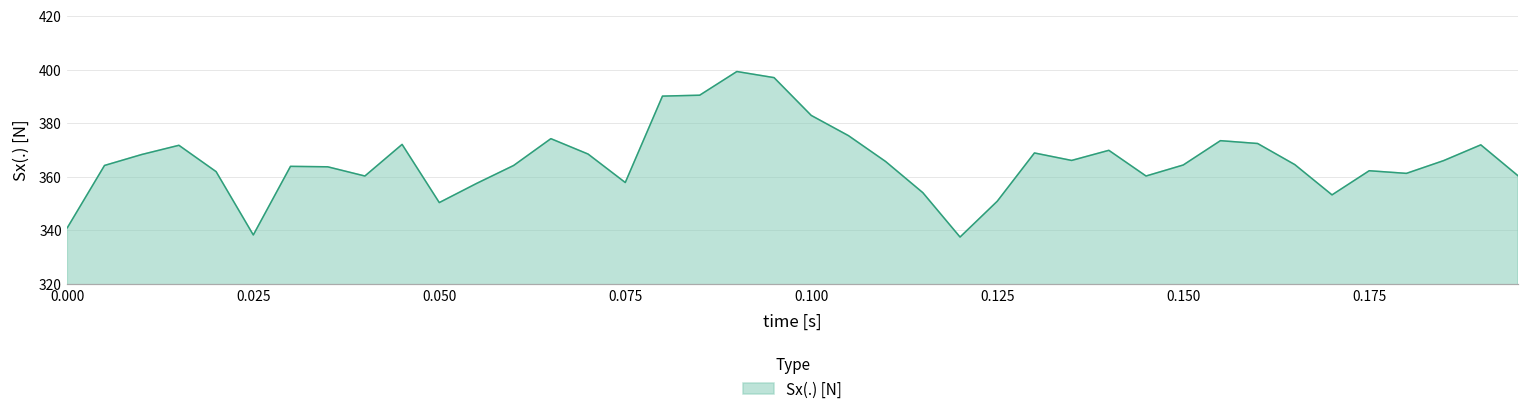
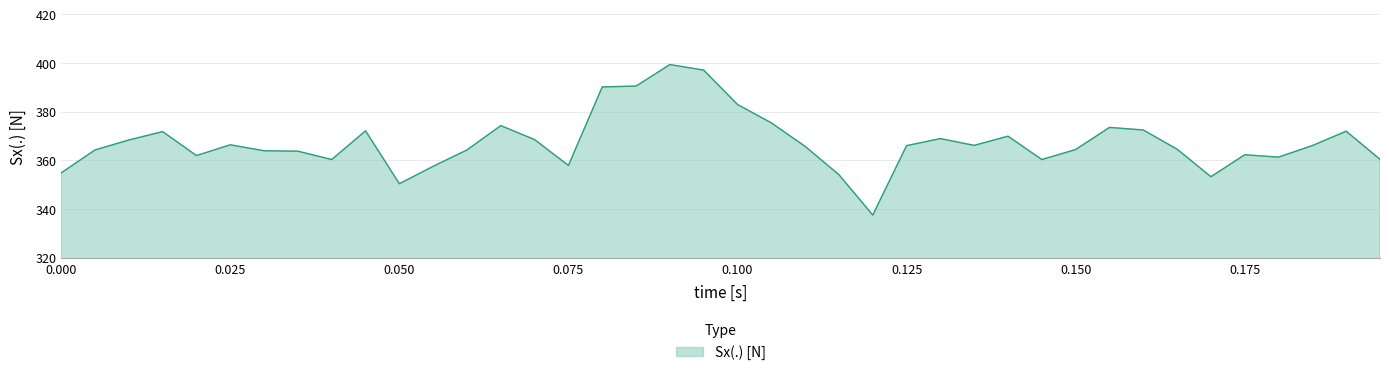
0.000: 341 -> 355
0.025: 338 -> 366
0.125: 351 -> 366
